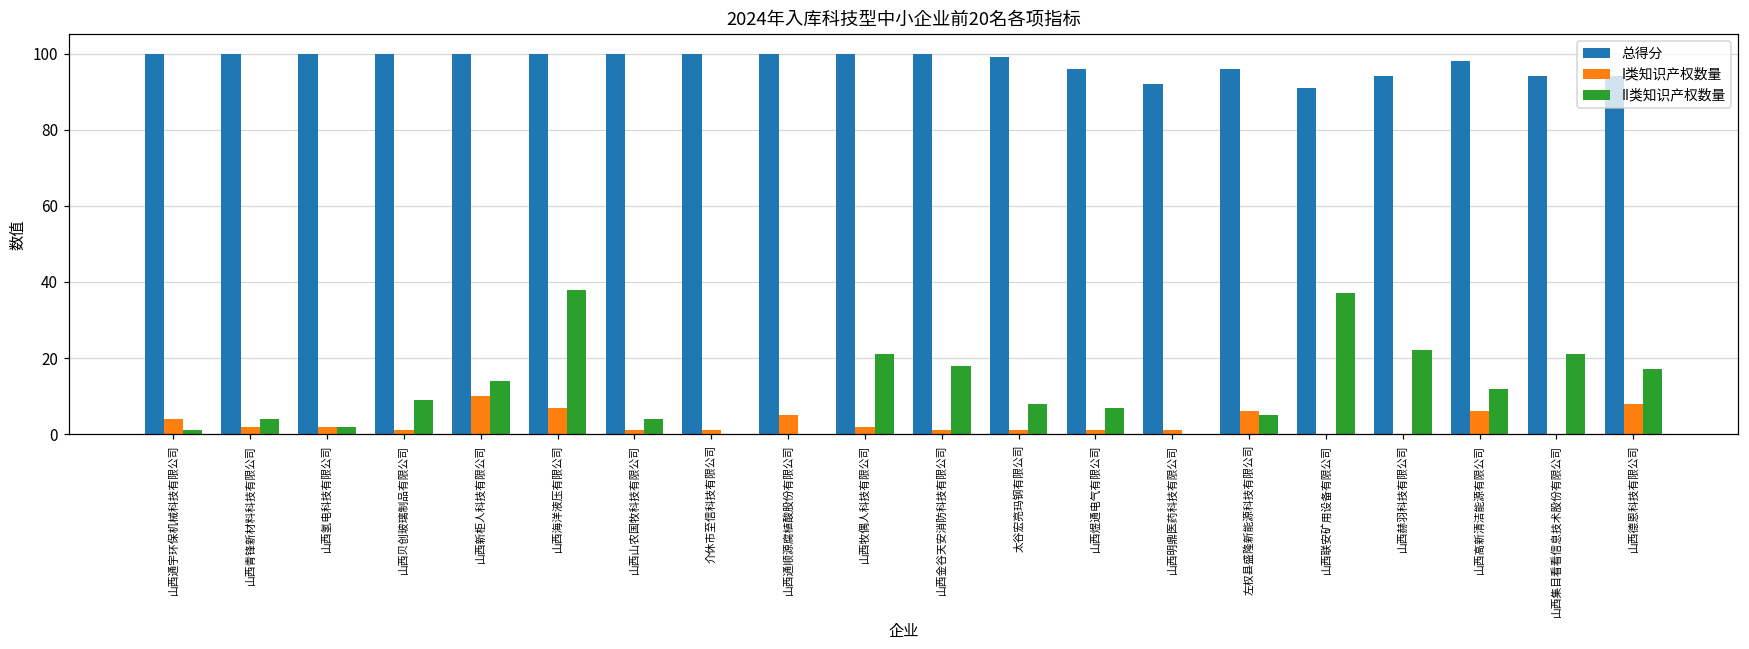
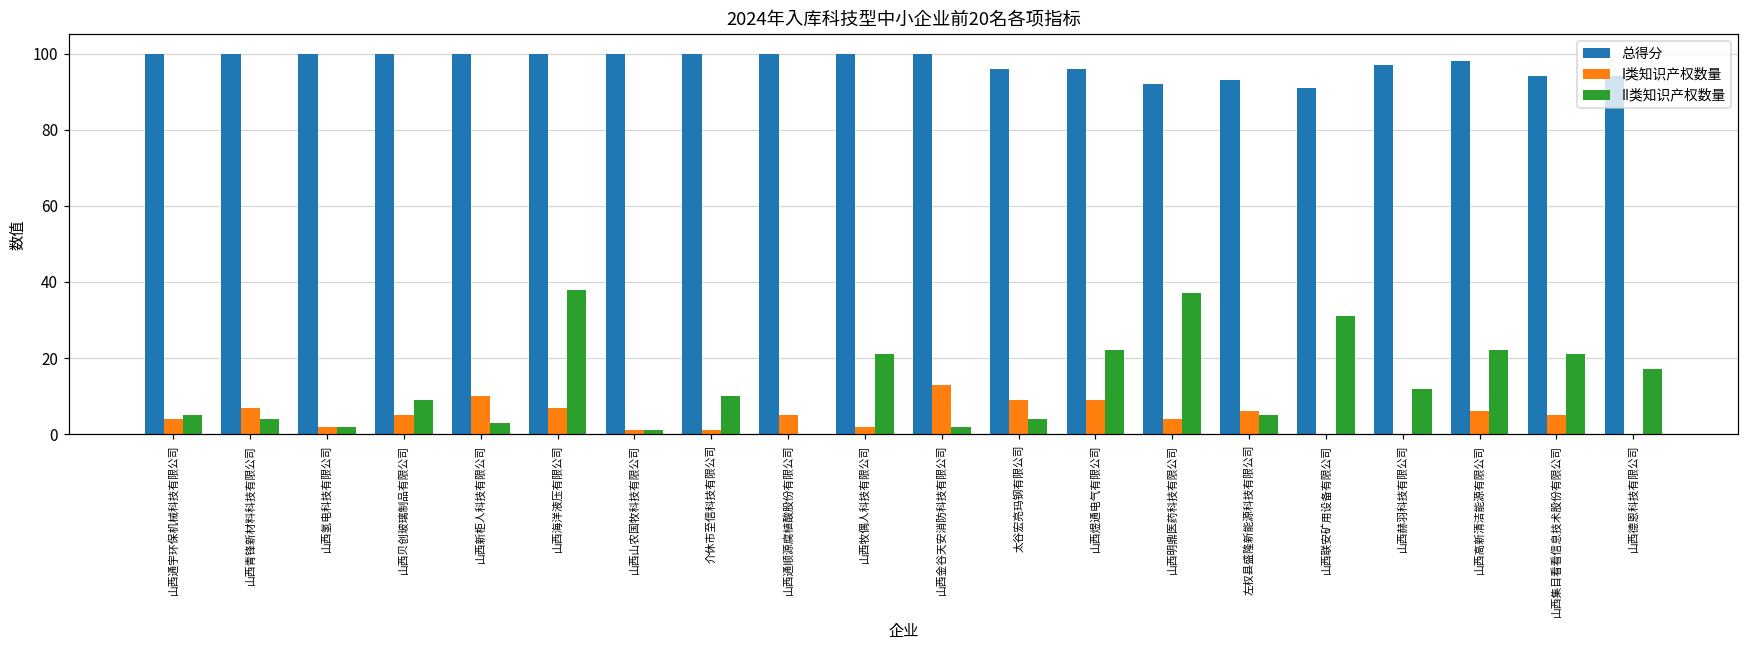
II类知识产权数量, 山西通宇环保机械科技有限公司: 1 -> 5
I类知识产权数量, 山西青锋新材料科技有限公司: 2 -> 7
I类知识产权数量, 山西贝创玻璃制品有限公司: 1 -> 5
II类知识产权数量, 山西新柜人科技有限公司: 14 -> 3
II类知识产权数量, 山西山农国牧科技有限公司: 4 -> 1
II类知识产权数量, 介休市至信科技有限公司: 0 -> 10
I类知识产权数量, 山西金谷天安消防科技有限公司: 1 -> 13
II类知识产权数量, 山西金谷天安消防科技有限公司: 18 -> 2
总得分, 太谷宏亮玛钢有限公司: 99 -> 96
I类知识产权数量, 太谷宏亮玛钢有限公司: 1 -> 9
II类知识产权数量, 太谷宏亮玛钢有限公司: 8 -> 4
I类知识产权数量, 山西煜通电气有限公司: 1 -> 9
II类知识产权数量, 山西煜通电气有限公司: 7 -> 22
I类知识产权数量, 山西明鼎医药科技有限公司: 1 -> 4
II类知识产权数量, 山西明鼎医药科技有限公司: 0 -> 37
总得分, 左权县盛隆新能源科技有限公司: 96 -> 93
II类知识产权数量, 山西联安矿用设备有限公司: 37 -> 31
总得分, 山西赫羽科技有限公司: 94 -> 97
II类知识产权数量, 山西赫羽科技有限公司: 22 -> 12
II类知识产权数量, 山西高新清洁能源有限公司: 12 -> 22
I类知识产权数量, 山西集目看看信息技术股份有限公司: 0 -> 5
I类知识产权数量, 山西德恩科技有限公司: 8 -> 0
